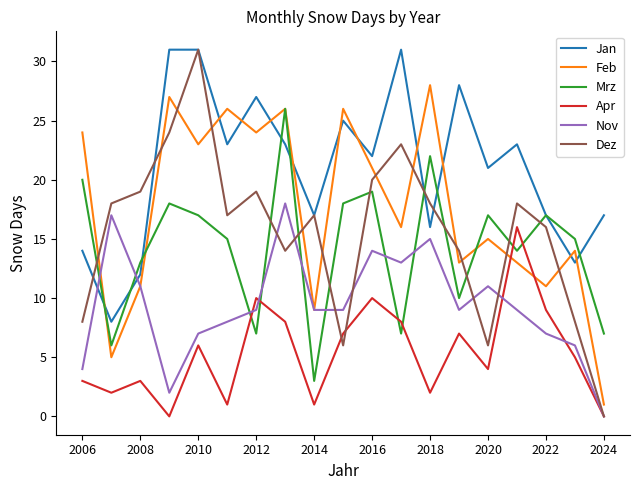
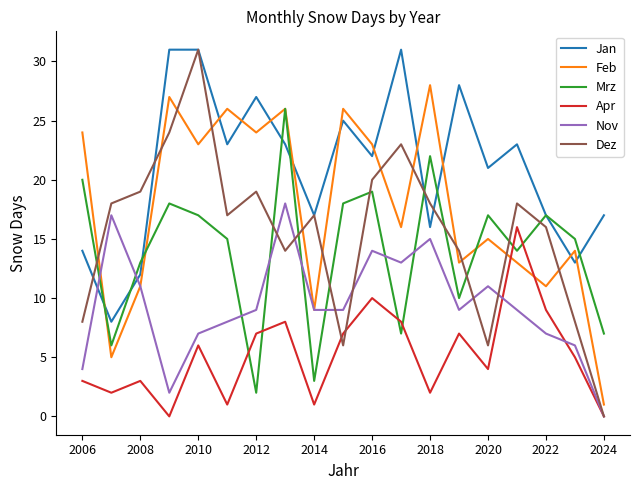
Mrz, 2012: 7 -> 2
Apr, 2012: 10 -> 7
Feb, 2016: 21 -> 23
